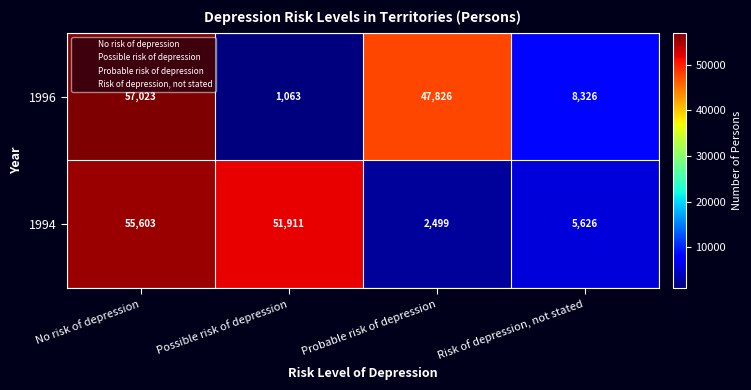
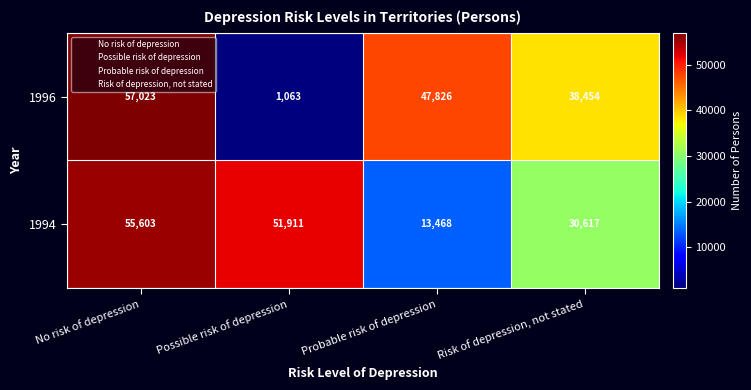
1996, Risk of depression, not stated: 8,326 -> 38,454
1994, Probable risk of depression: 2,499 -> 13,468
1994, Risk of depression, not stated: 5,626 -> 30,617
